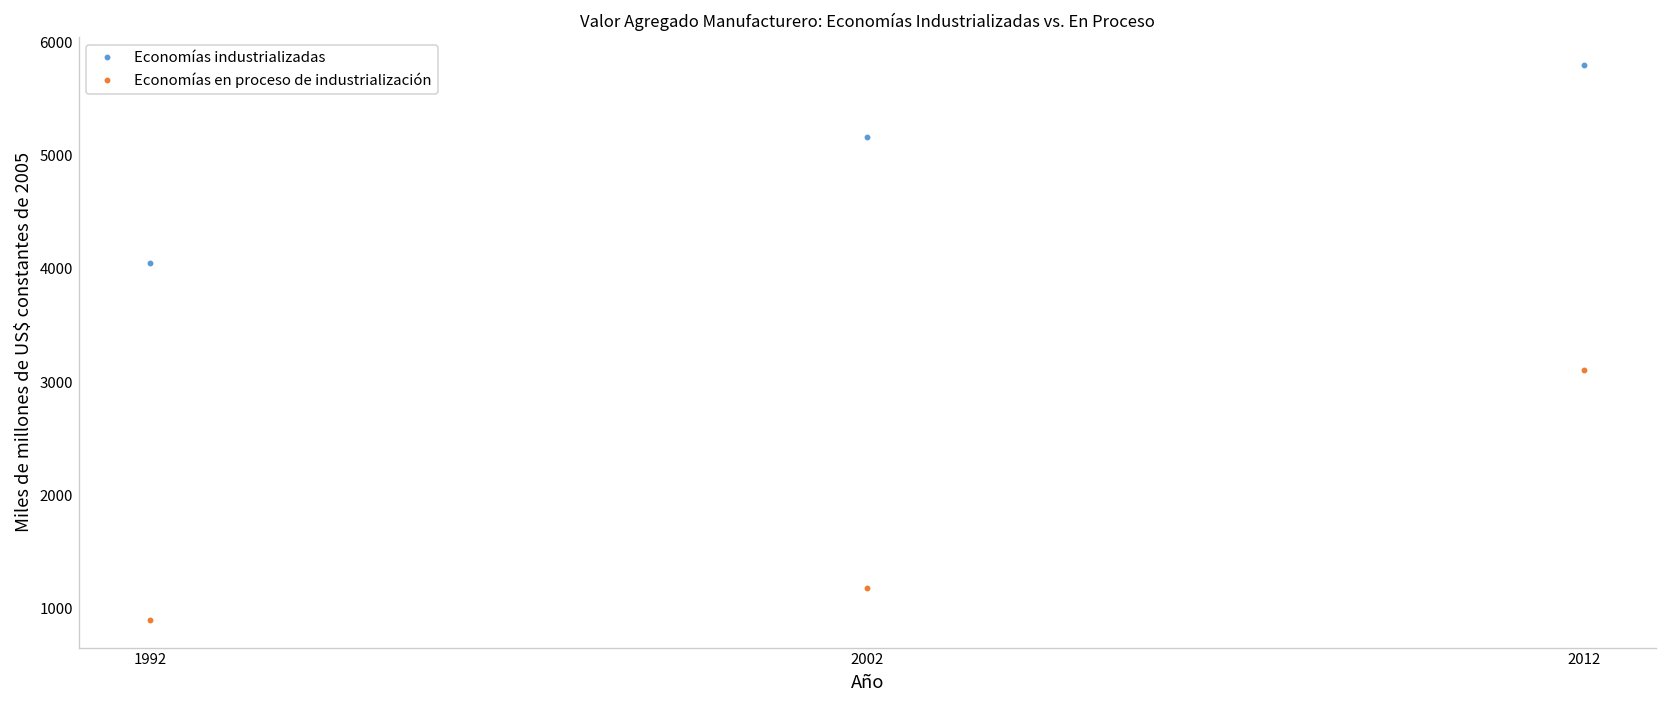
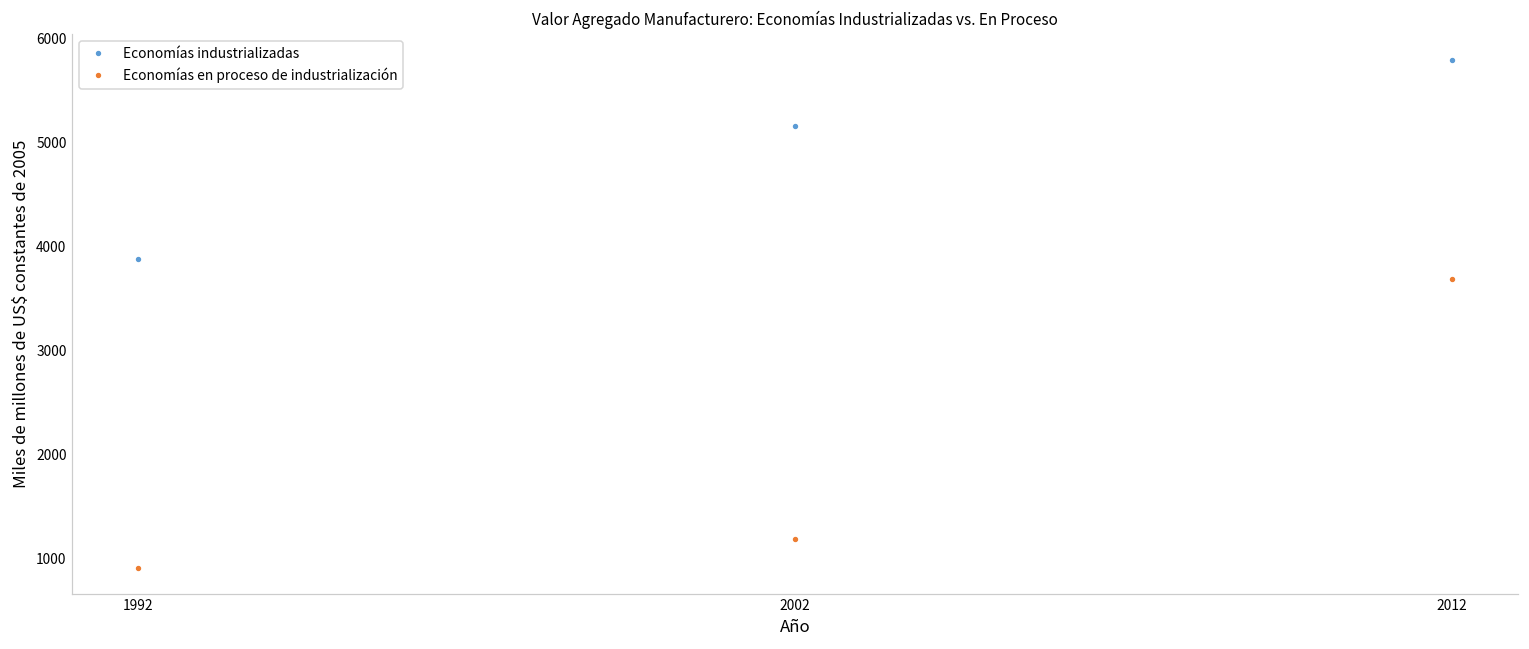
Economías industrializadas, 1992: 4100 -> 3900
Economías en proceso de industrialización, 2012: 3100 -> 3700
